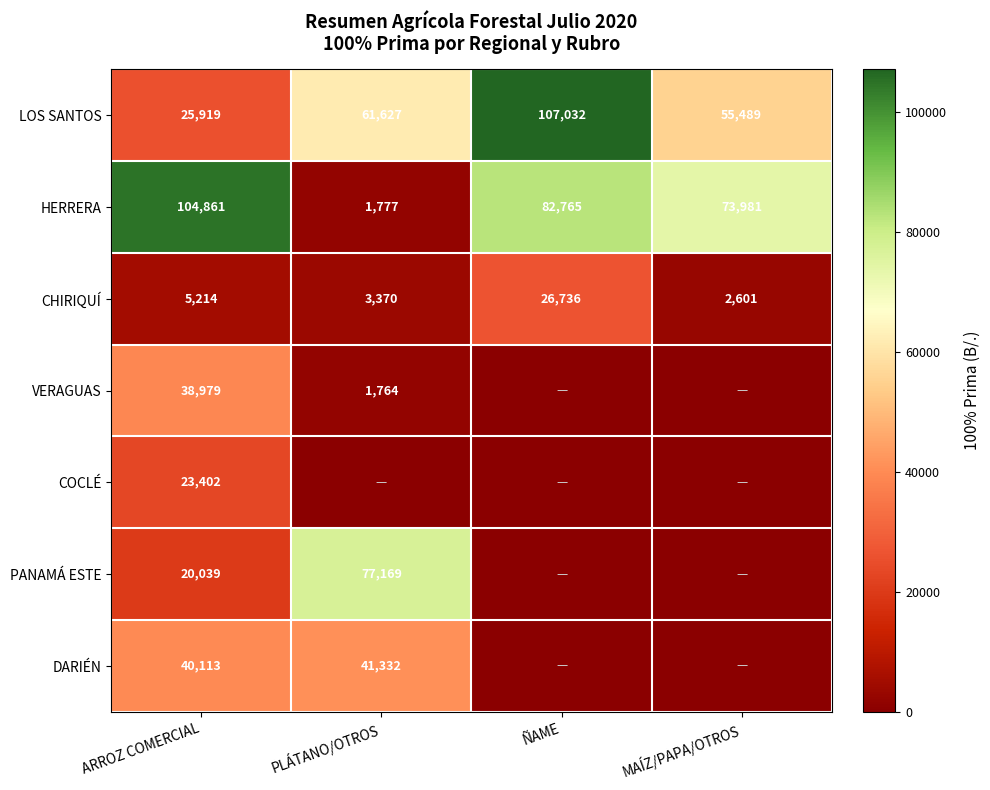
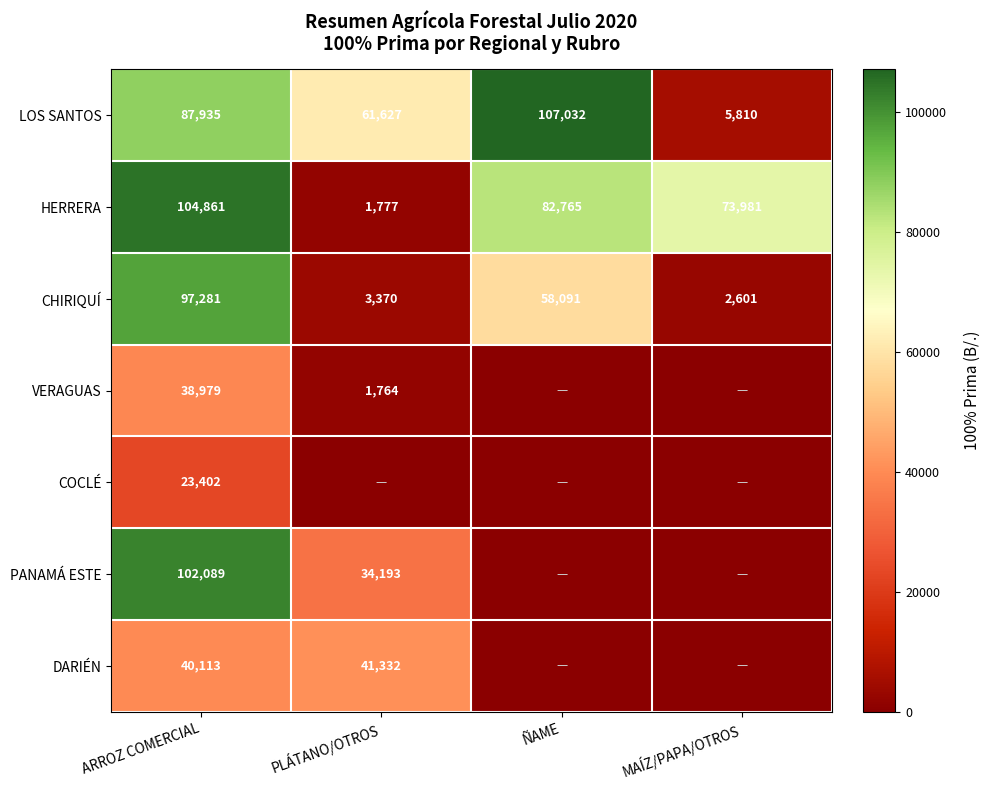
LOS SANTOS, ARROZ COMERCIAL: 25,919 -> 87,935
LOS SANTOS, MAÍZ/PAPA/OTROS: 55,489 -> 5,810
CHIRIQUÍ, ARROZ COMERCIAL: 5,214 -> 97,281
CHIRIQUÍ, ÑAME: 26,736 -> 58,091
PANAMÁ ESTE, ARROZ COMERCIAL: 20,039 -> 102,089
PANAMÁ ESTE, PLÁTANO/OTROS: 77,169 -> 34,193
